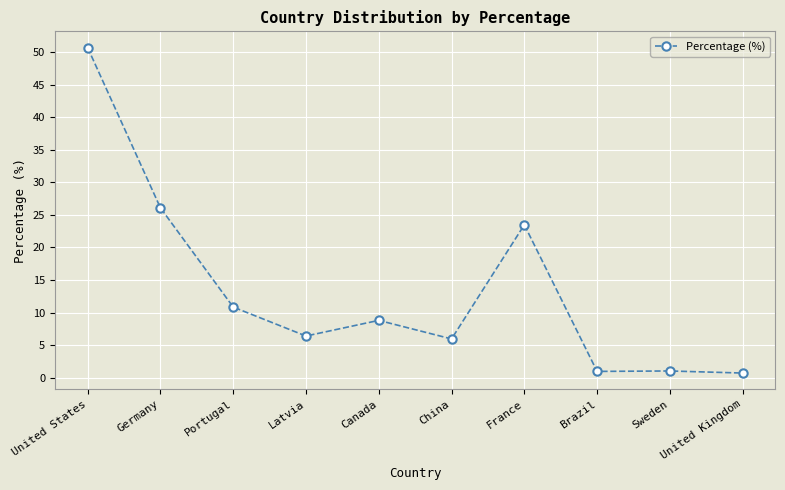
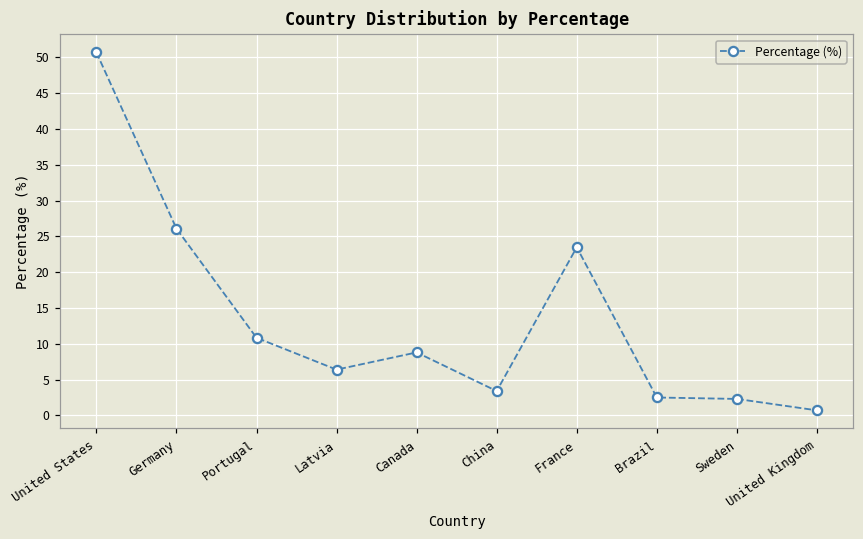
China: 6 -> 3
Brazil: 1 -> 2
Sweden: 1 -> 2
